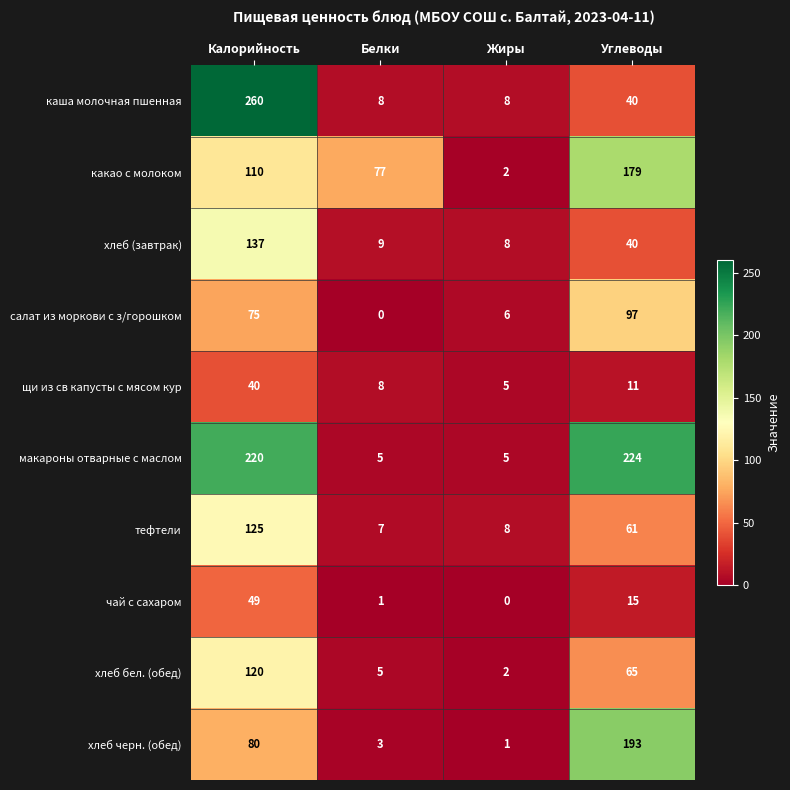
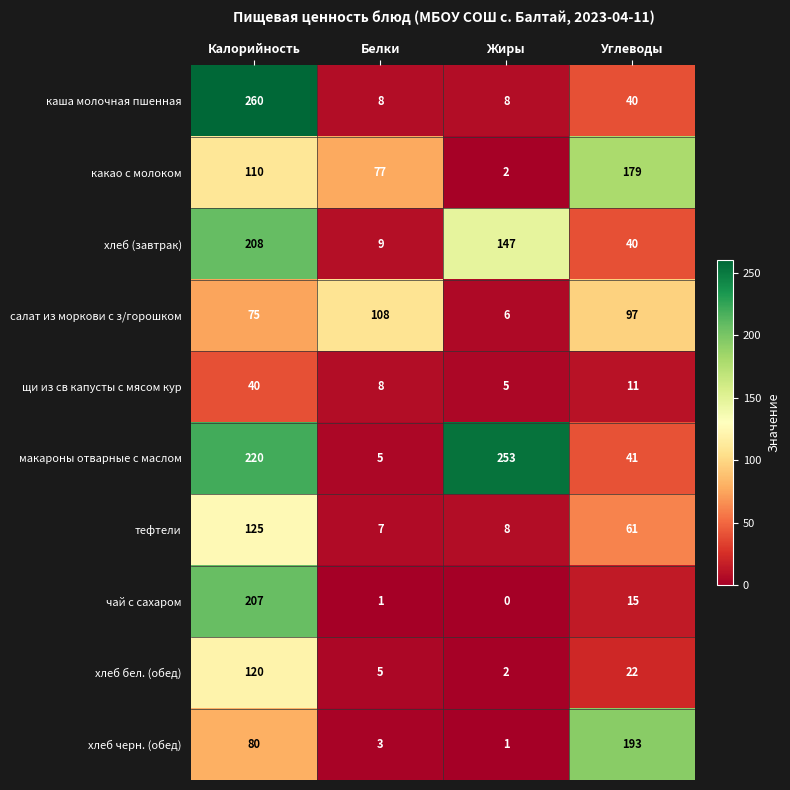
хлеб (завтрак), Калорийность: 137 -> 208
хлеб (завтрак), Жиры: 8 -> 147
салат из моркови с з/горошком, Белки: 0 -> 108
макароны отварные с маслом, Жиры: 5 -> 253
макароны отварные с маслом, Углеводы: 224 -> 41
чай с сахаром, Калорийность: 49 -> 207
хлеб бел. (обед), Углеводы: 65 -> 22
